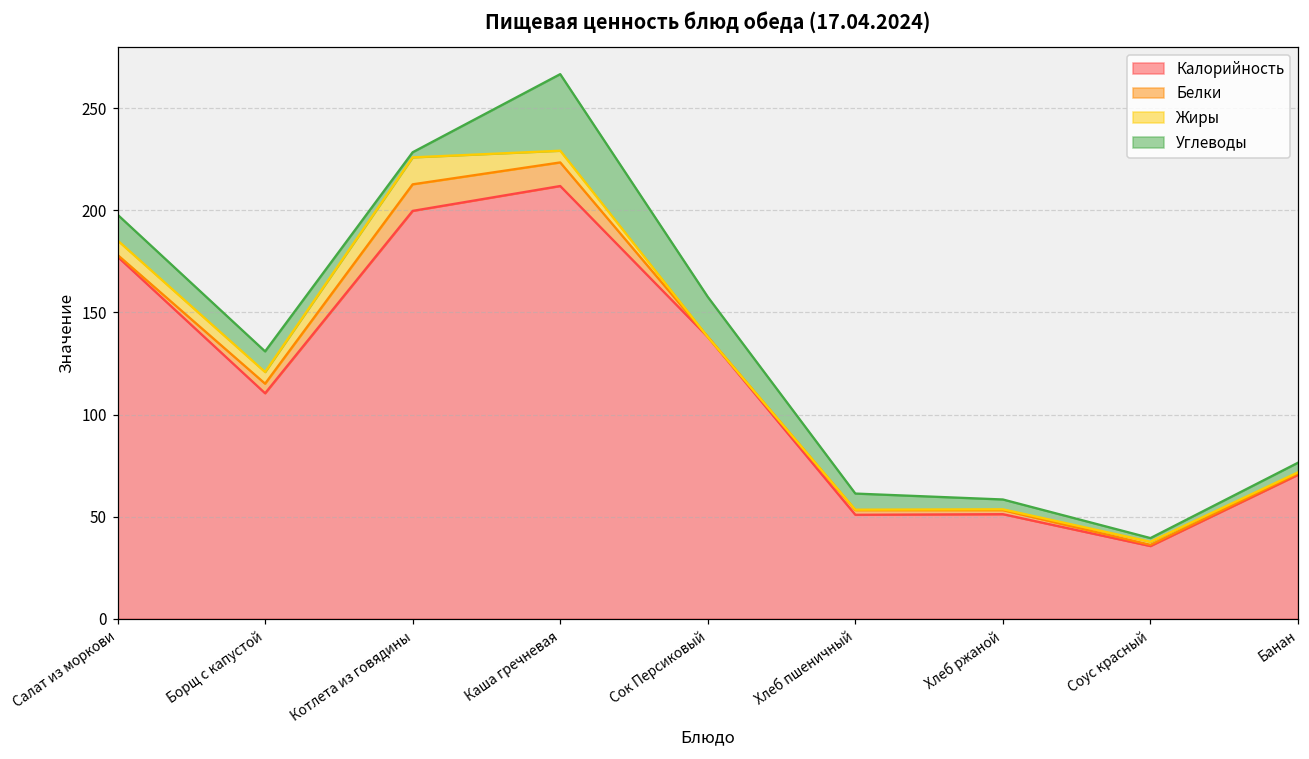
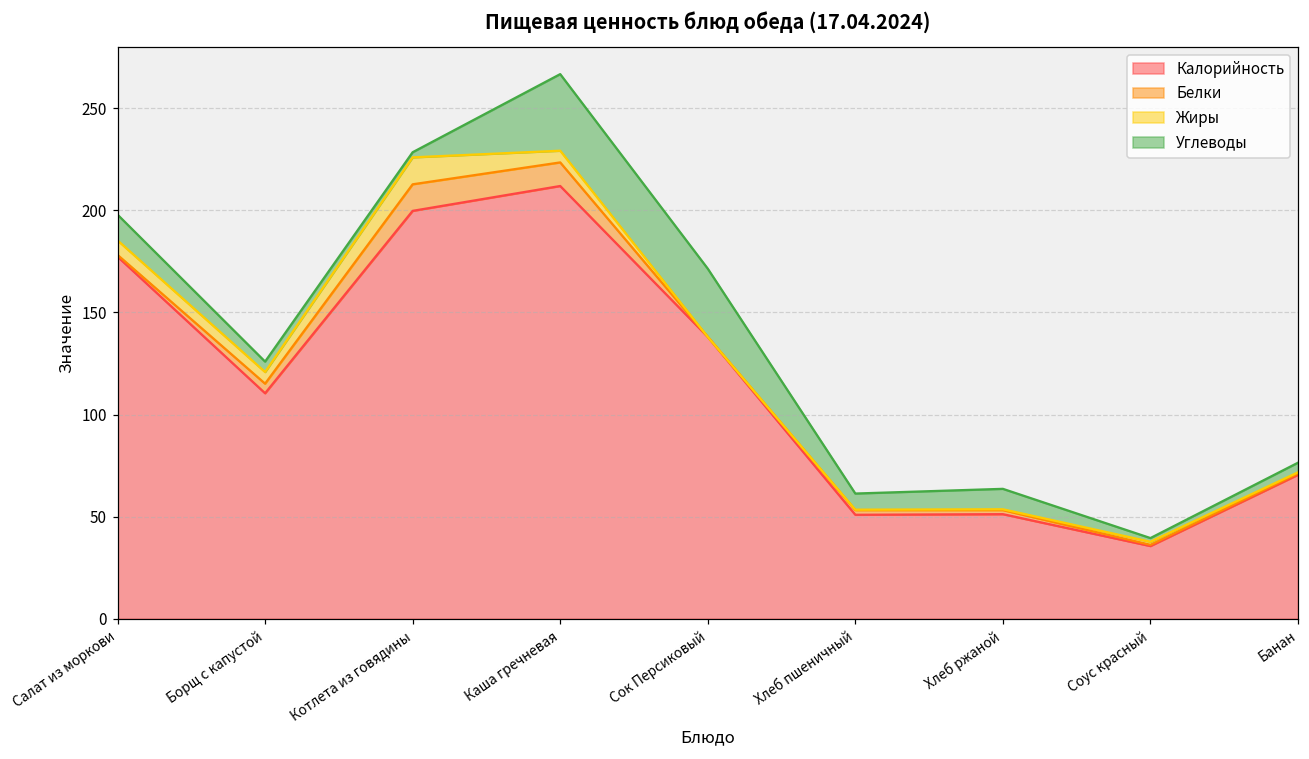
Углеводы, Борщ с капустой: 10 -> 5
Углеводы, Сок Персиковый: 20 -> 33
Углеводы, Хлеб ржаной: 5 -> 10
